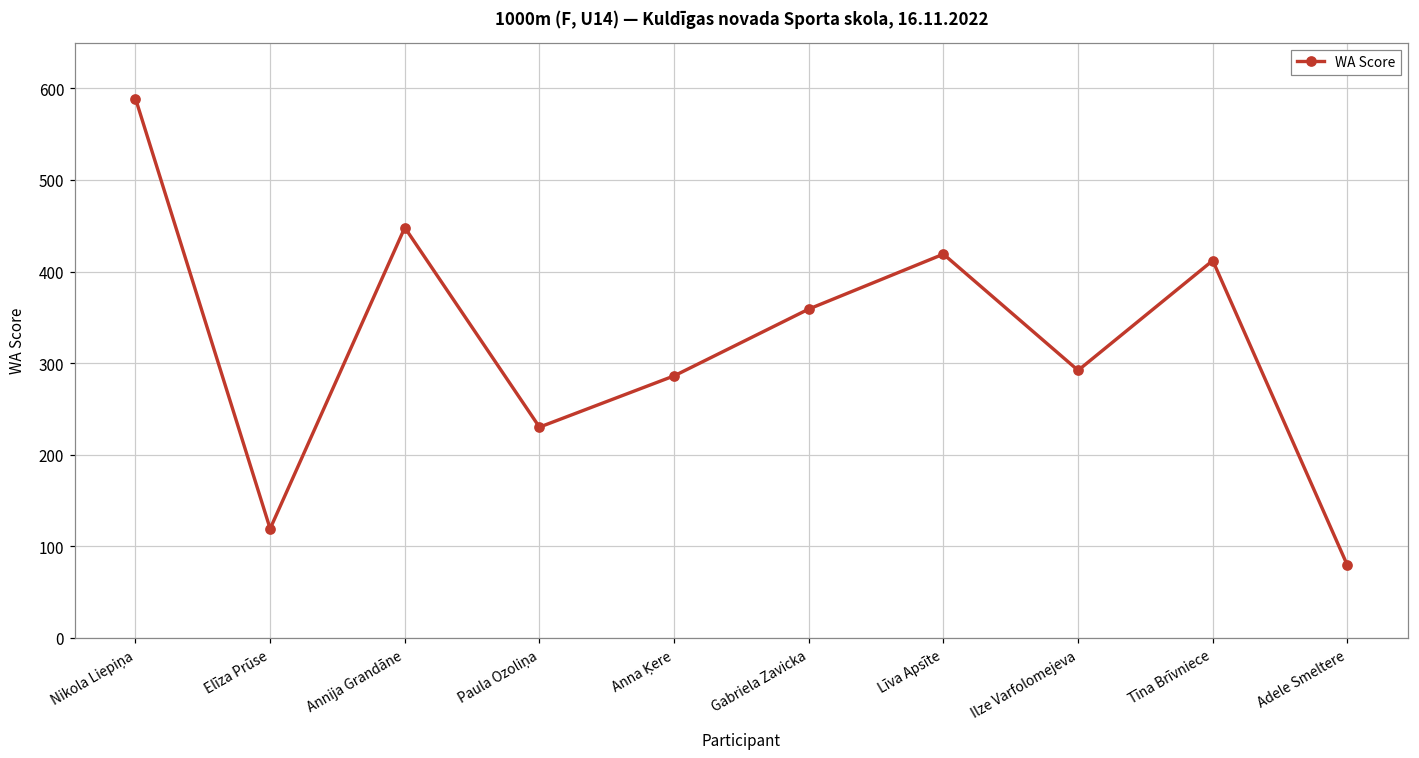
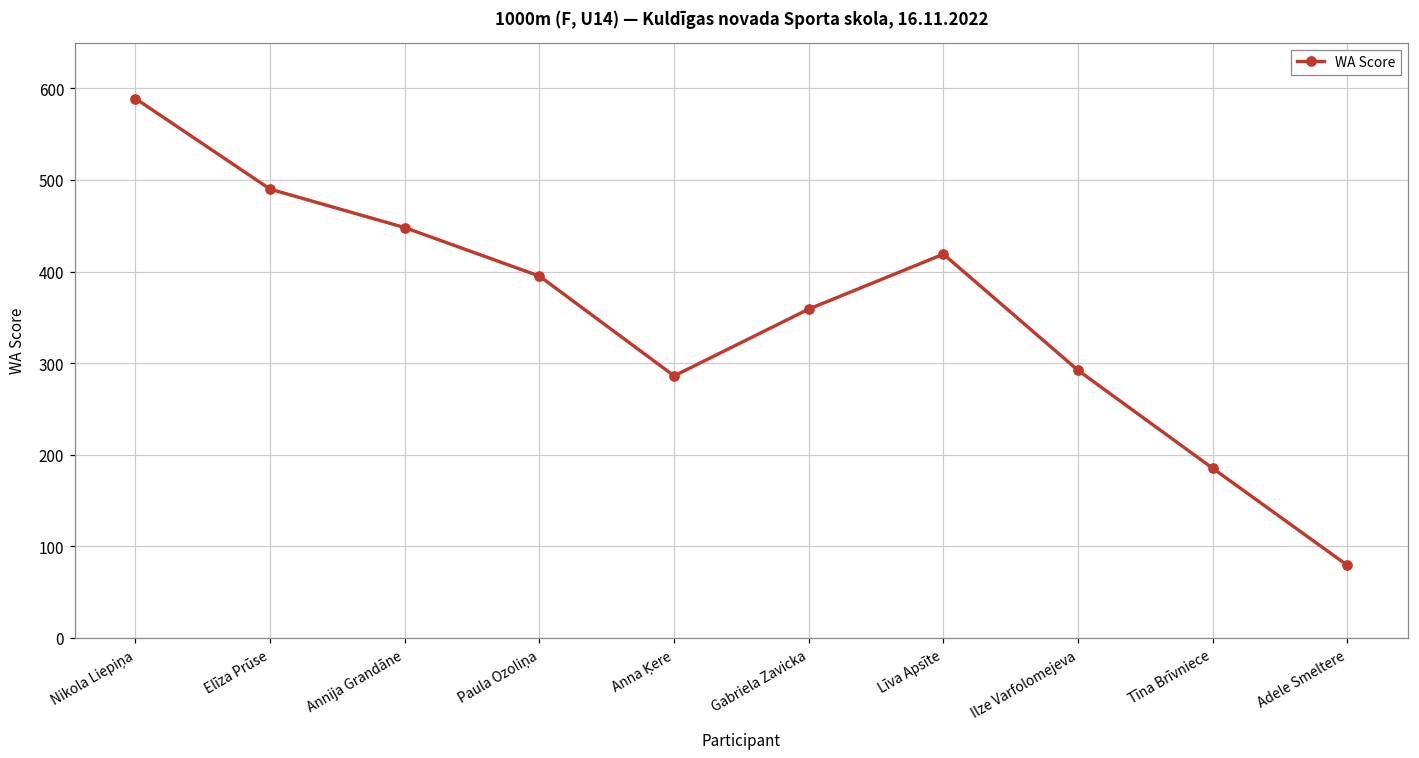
Elīza Prūse: 120 -> 490
Paula Ozoliņa: 230 -> 400
Tīna Brīvniece: 410 -> 190
